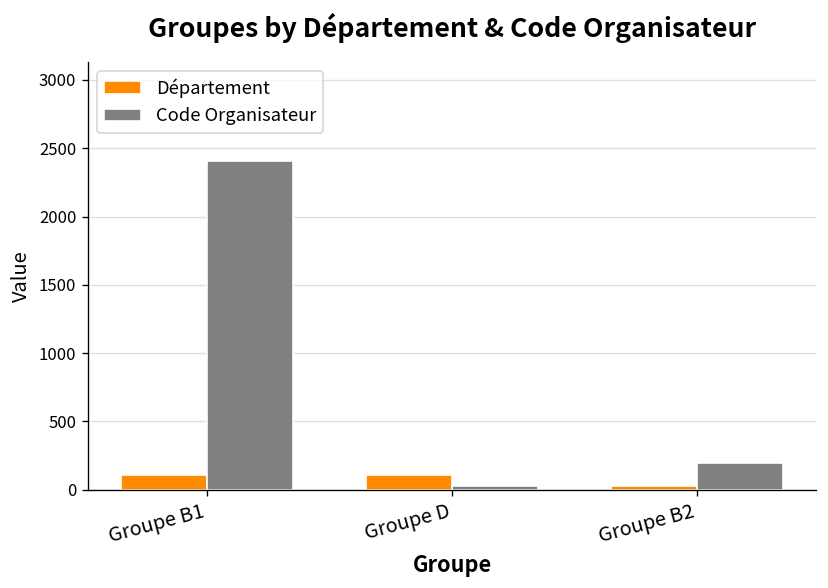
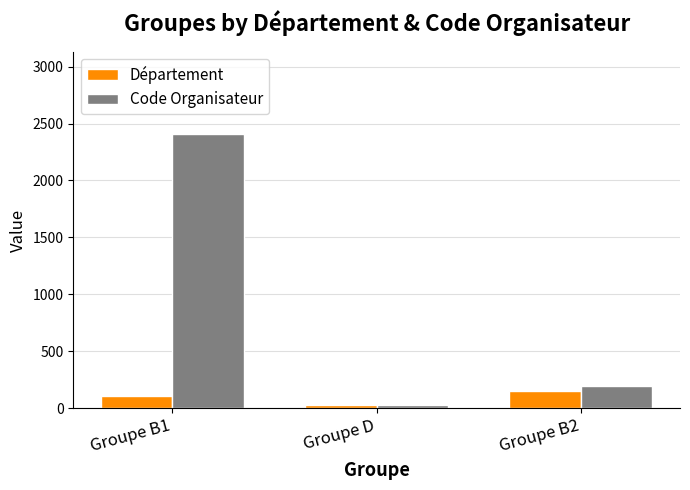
Département, Groupe D: 110 -> 30
Département, Groupe B2: 30 -> 150
